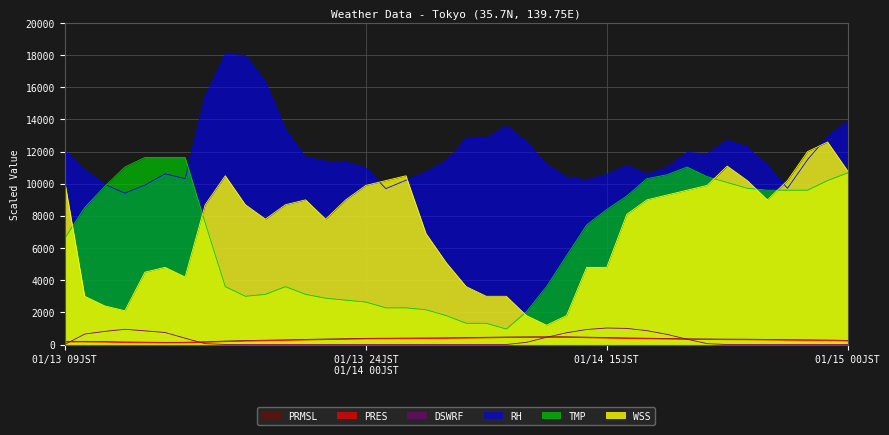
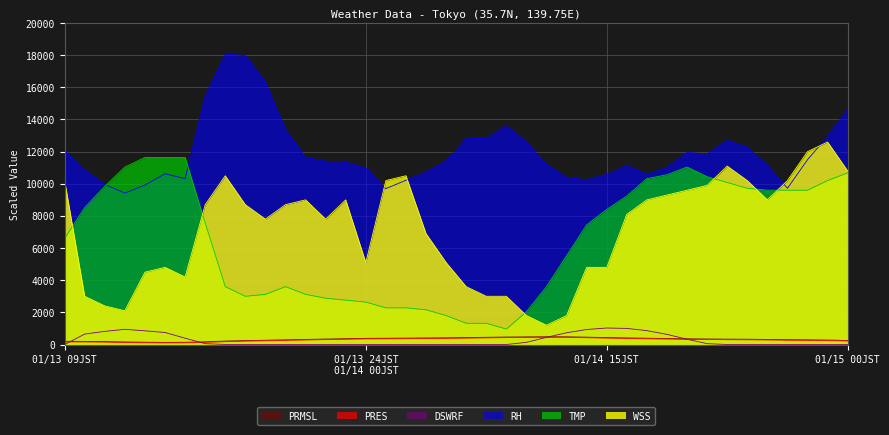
WSS, 01/13 24JST 01/14 00JST: 9900 -> 5100
RH, 01/15 00JST: 13900 -> 14600
